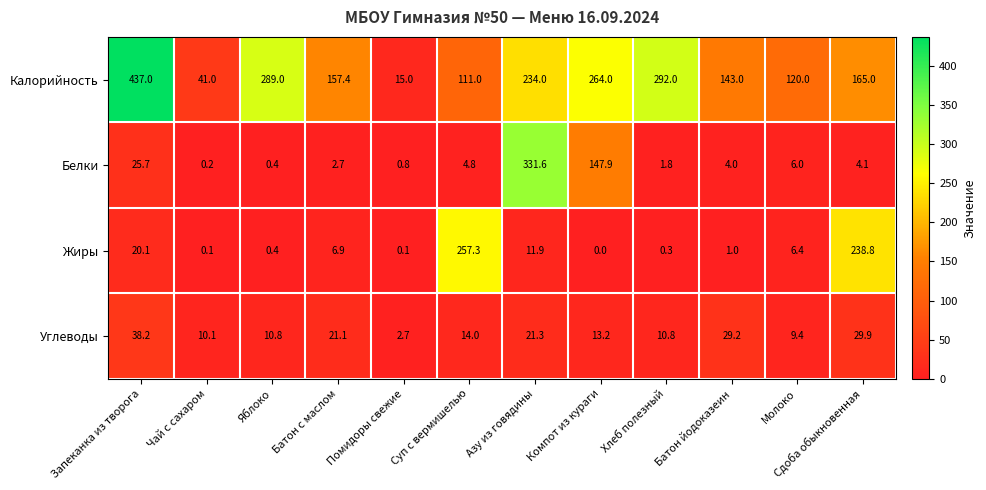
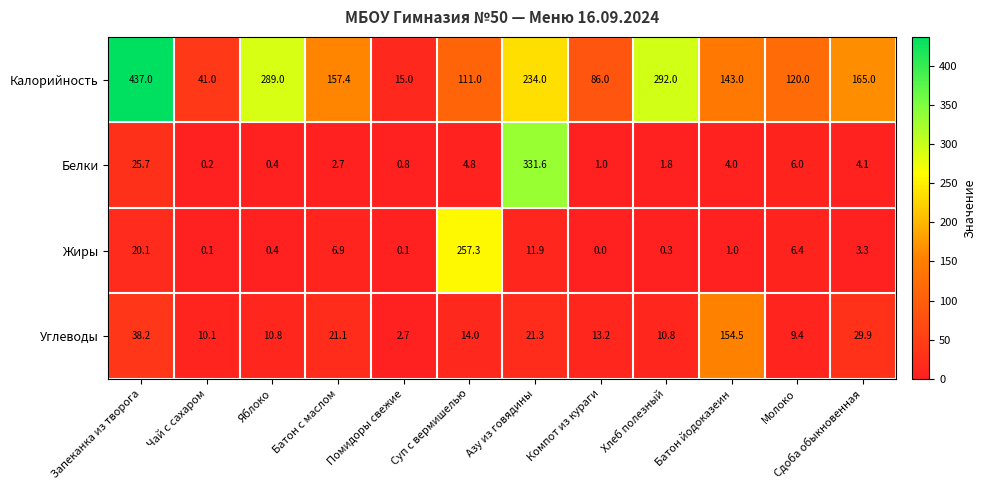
Калорийность, Компот из кураги: 264.0 -> 86.0
Белки, Компот из кураги: 147.9 -> 1.0
Жиры, Сдоба обыкновенная: 238.8 -> 3.3
Углеводы, Батон йодоказеин: 29.2 -> 154.5
